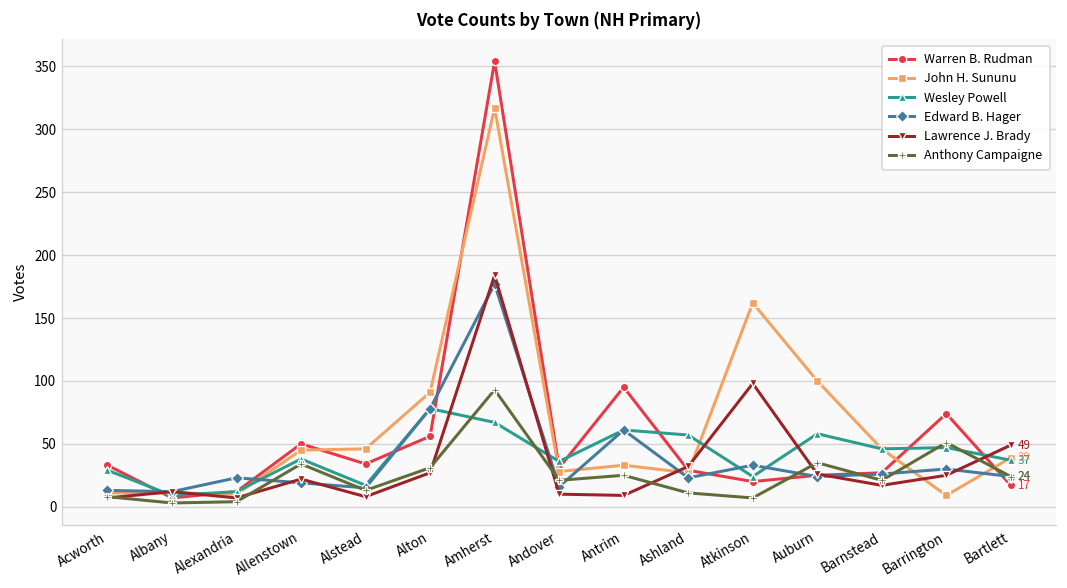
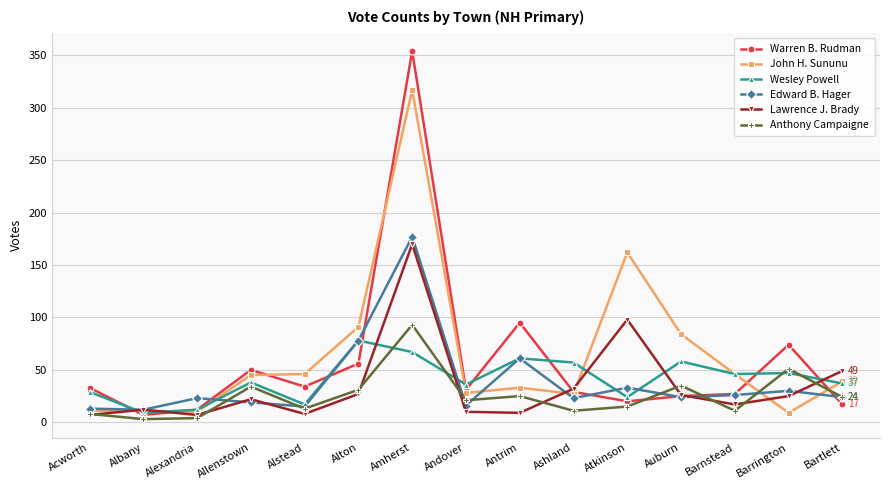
Lawrence J. Brady, Amherst: 184 -> 170
Anthony Campaigne, Atkinson: 7 -> 15
John H. Sununu, Auburn: 100 -> 84
Anthony Campaigne, Barnstead: 21 -> 11
